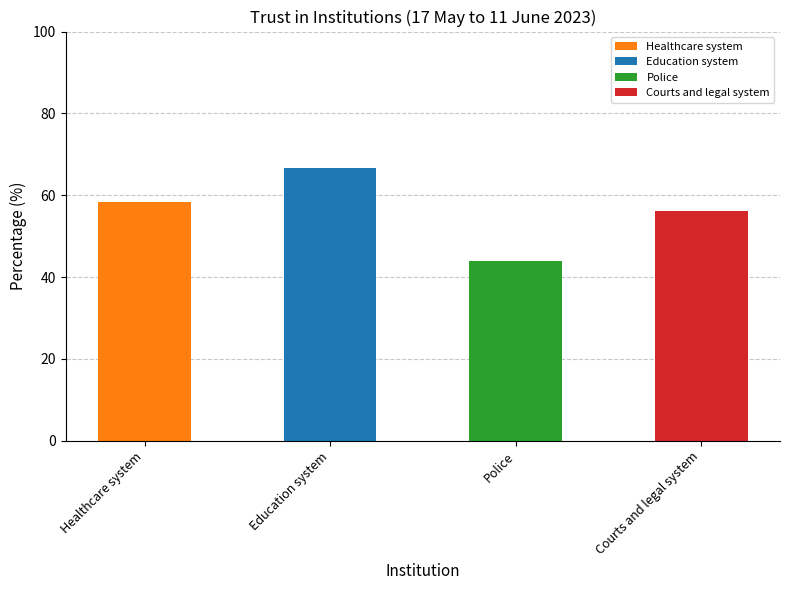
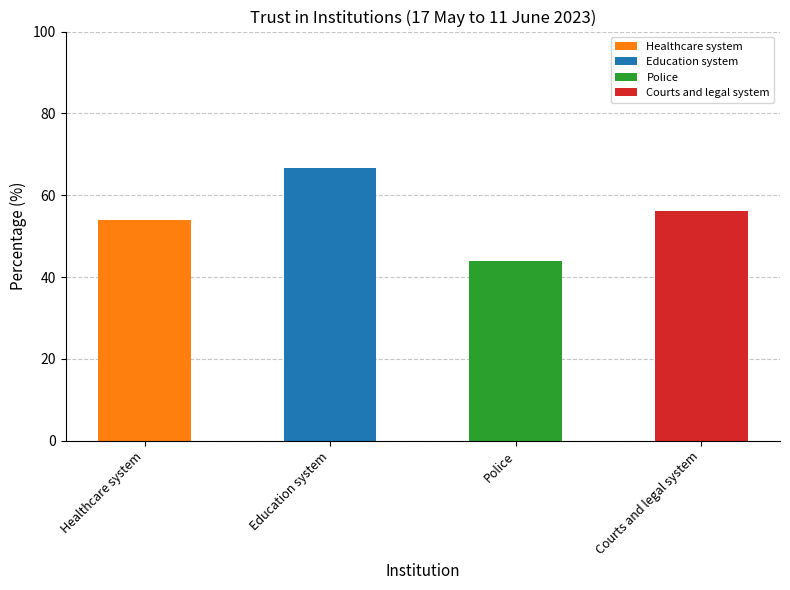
Healthcare system: 58 -> 54
